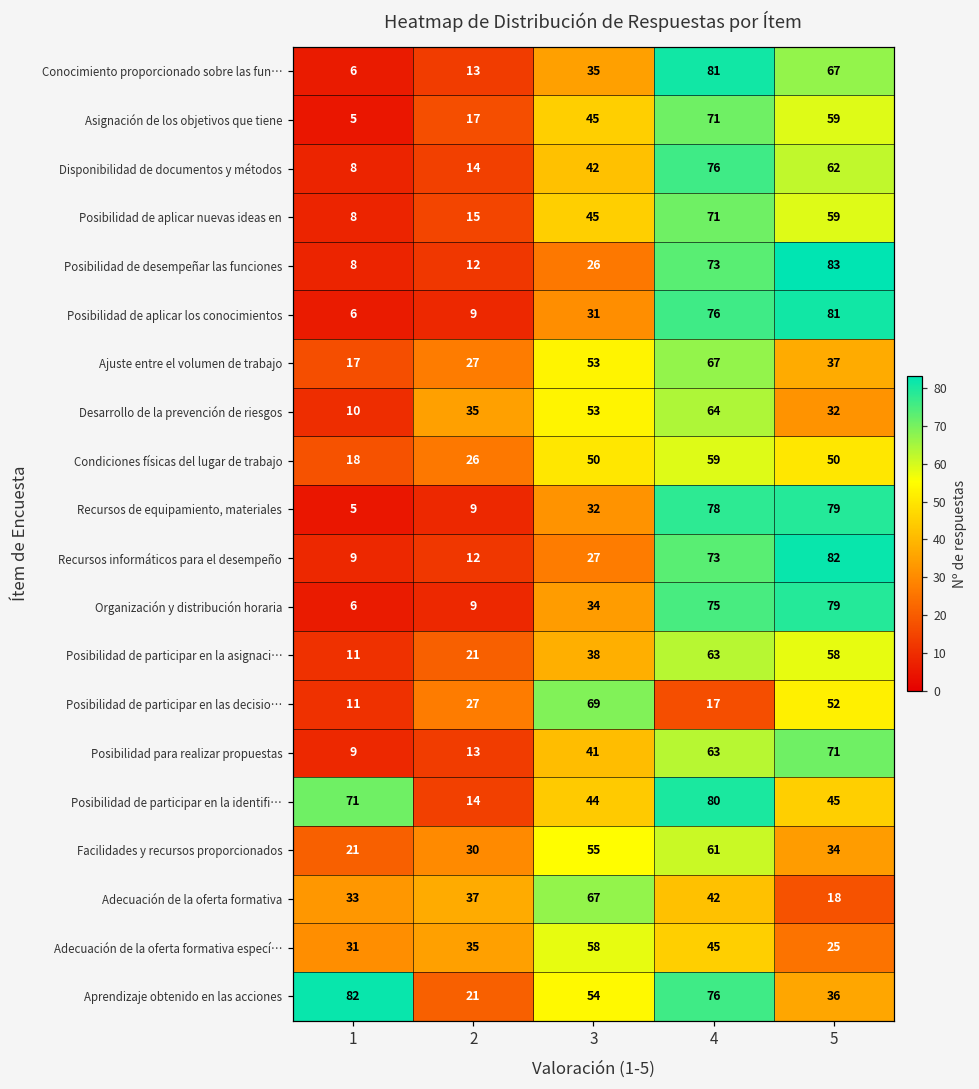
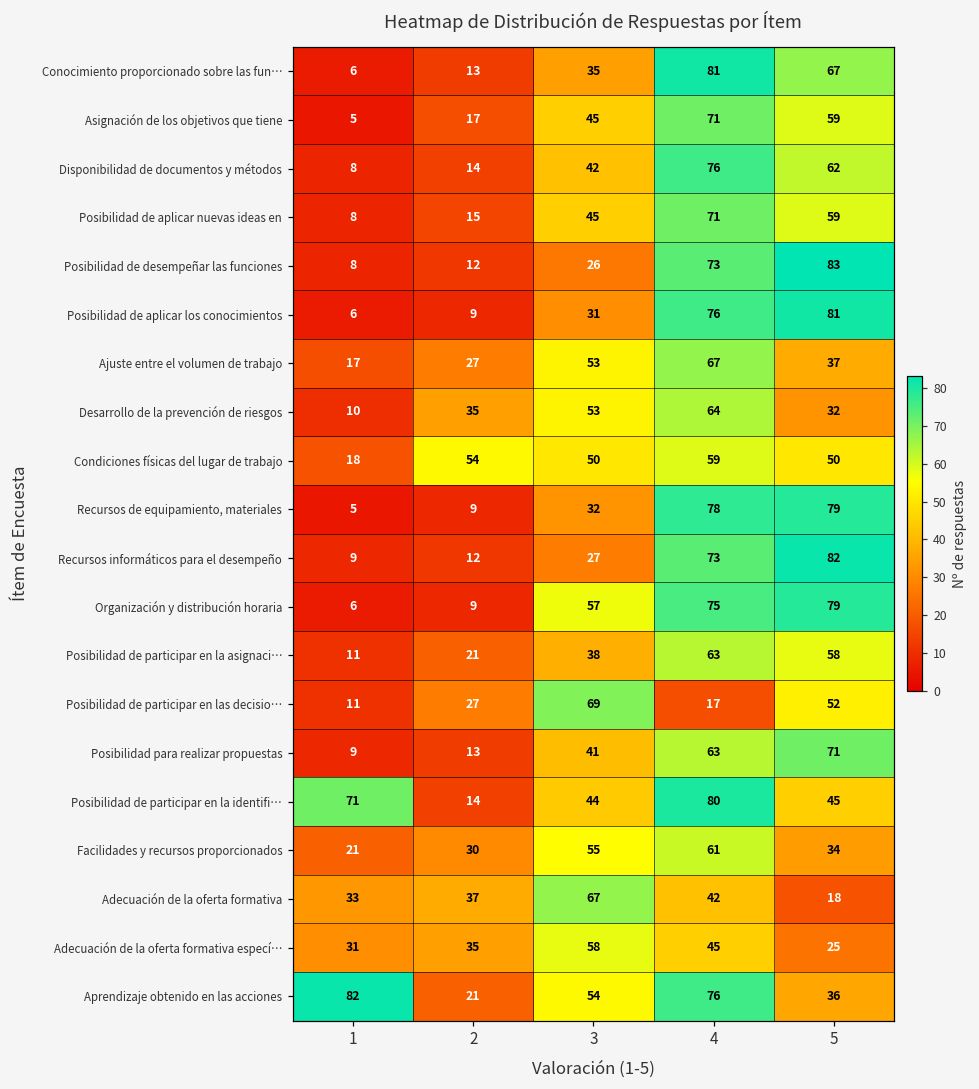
Condiciones físicas del lugar de trabajo, 2: 26 -> 54
Organización y distribución horaria, 3: 34 -> 57
